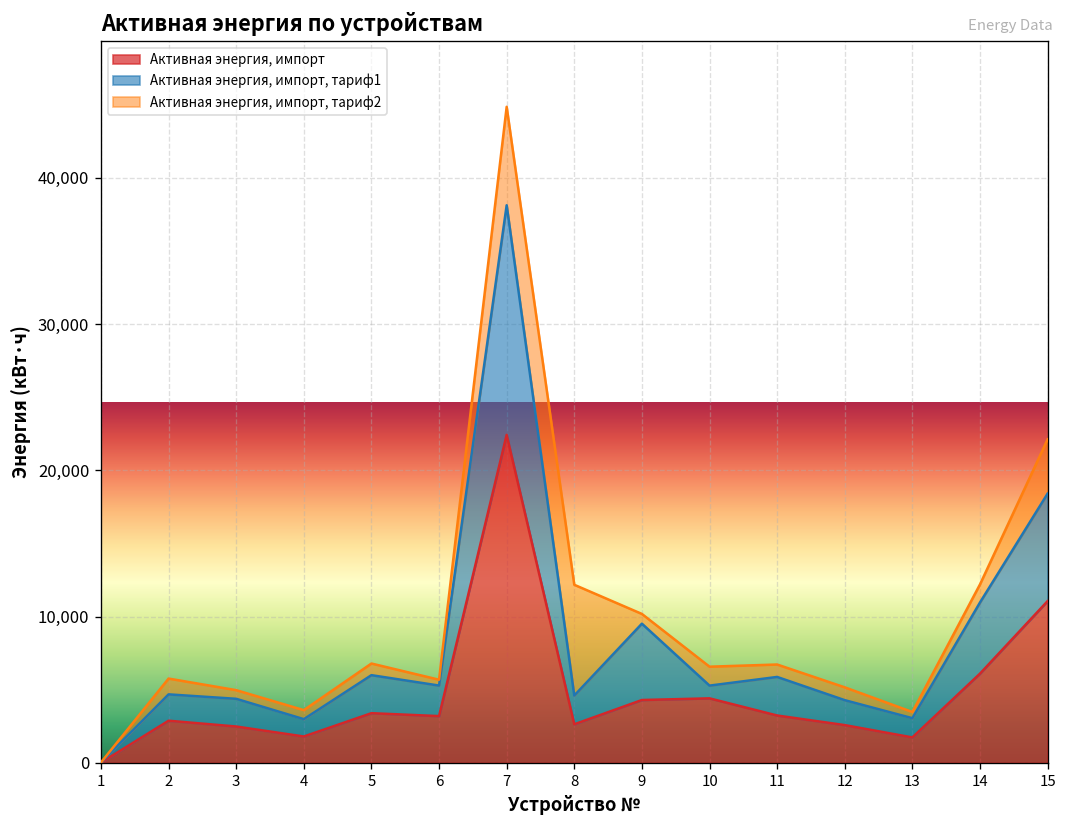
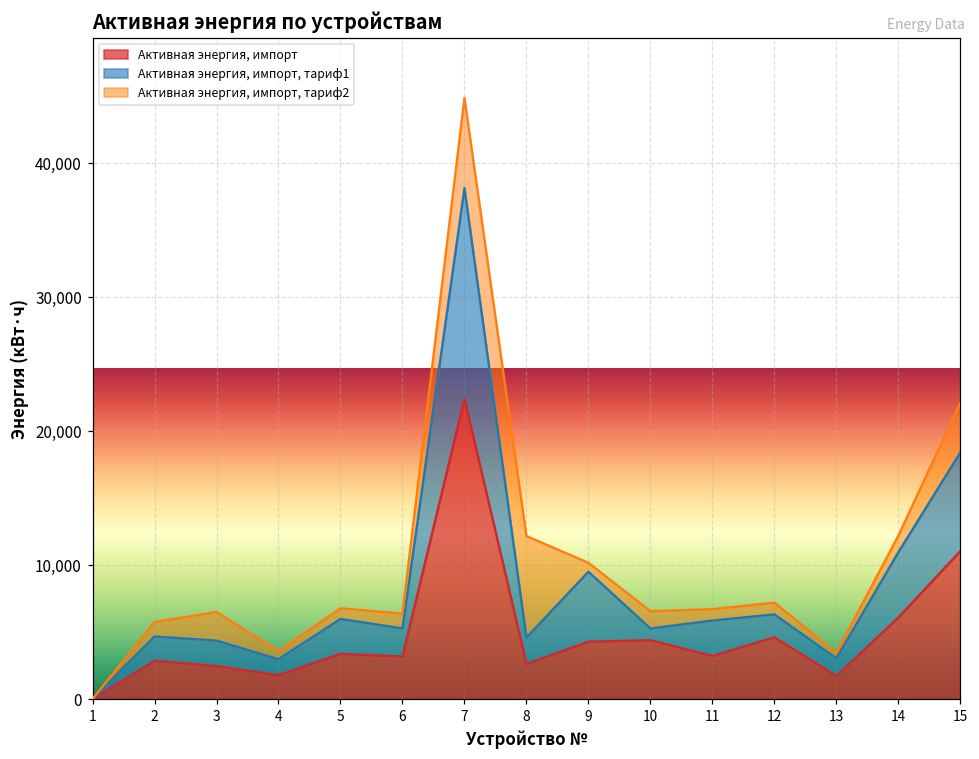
Активная энергия, импорт, тариф2, 3: 600 -> 2,100
Активная энергия, импорт, тариф2, 6: 400 -> 1,100
Активная энергия, импорт, 12: 2,600 -> 4,600
